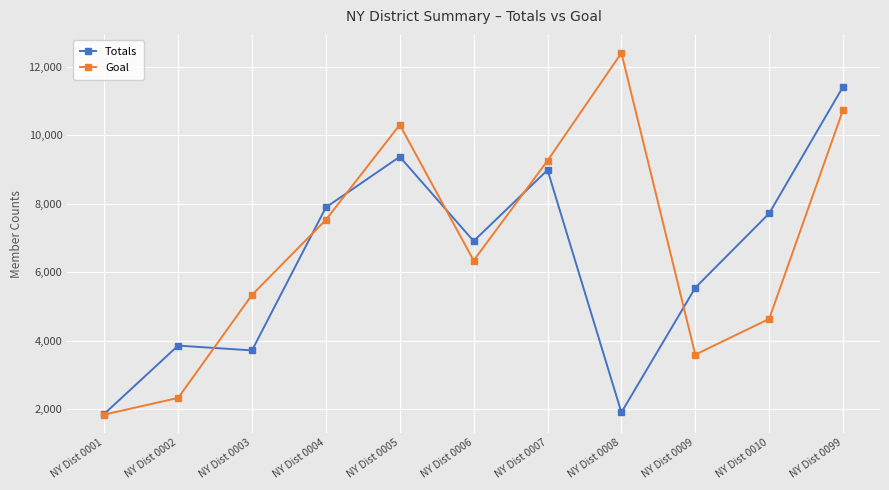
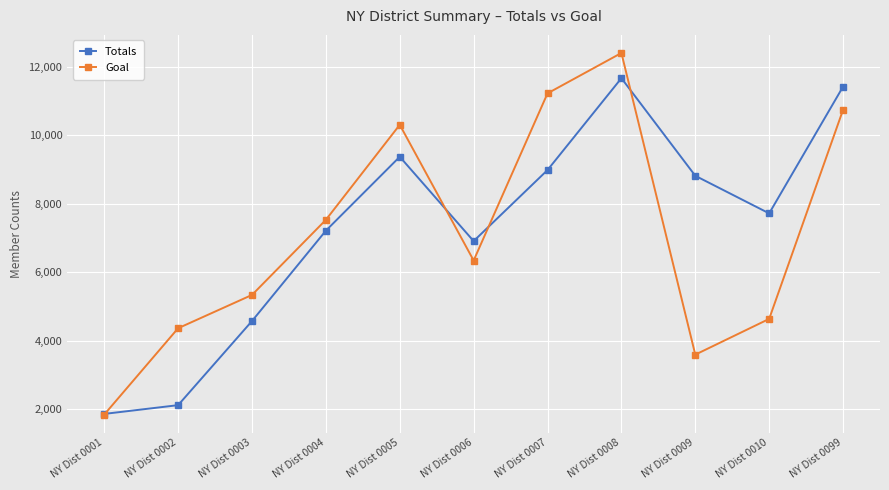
Totals, NY Dist 0002: 3,900 -> 2,100
Goal, NY Dist 0002: 2,300 -> 4,400
Totals, NY Dist 0003: 3,700 -> 4,600
Totals, NY Dist 0004: 7,900 -> 7,200
Goal, NY Dist 0007: 9,300 -> 11,200
Totals, NY Dist 0008: 1,900 -> 11,700
Totals, NY Dist 0009: 5,500 -> 8,800
